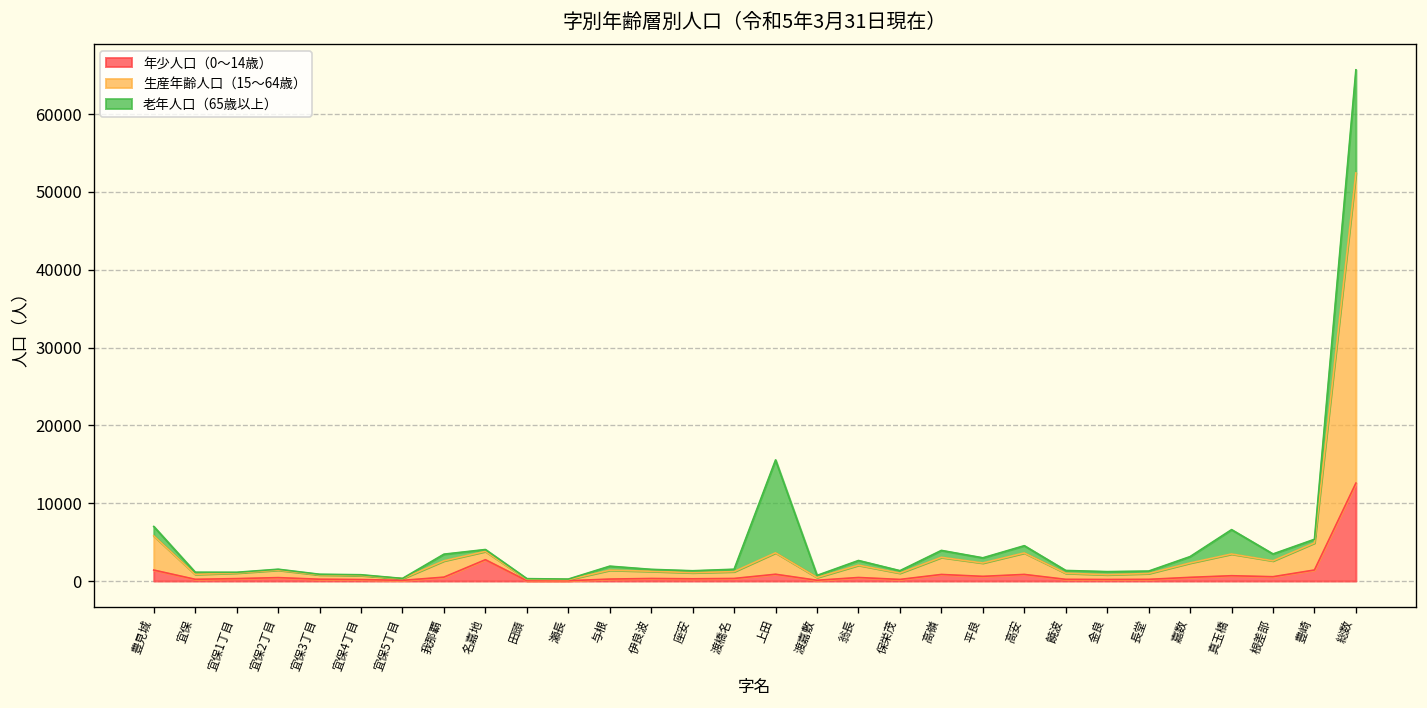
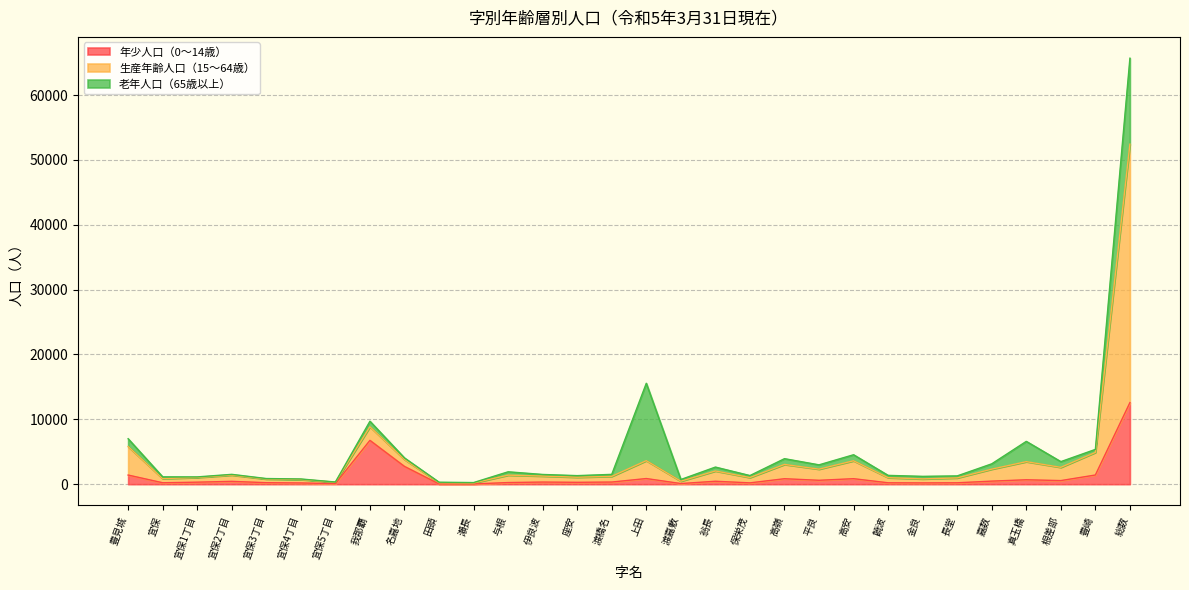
年少人口（0～14歳）, 我那覇: 0 -> 7000
